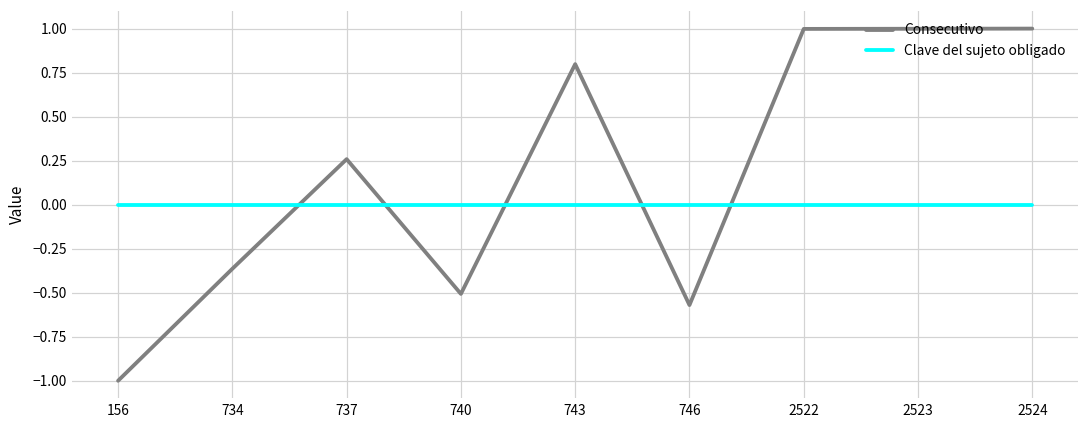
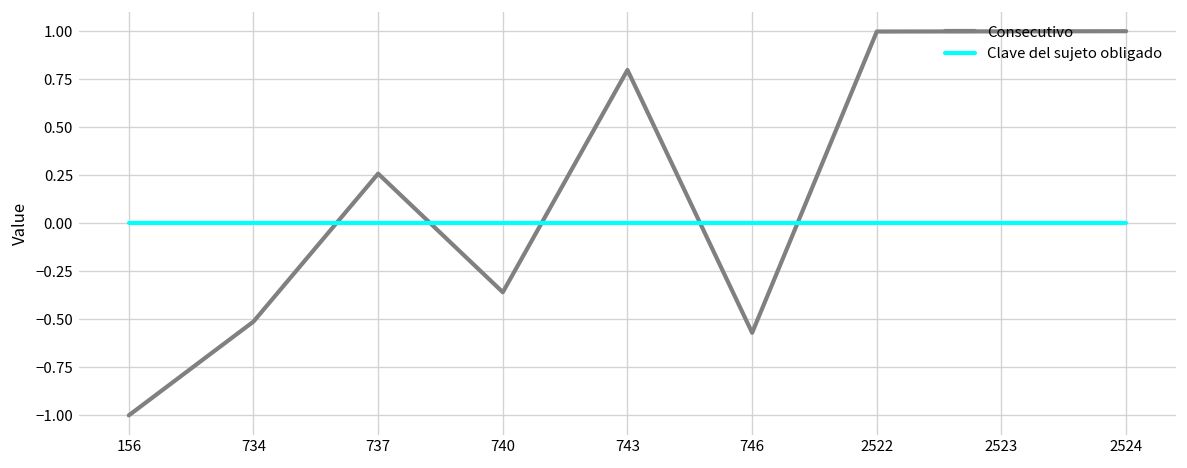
Consecutivo, 734: -0.36 -> -0.51
Consecutivo, 740: -0.51 -> -0.36
